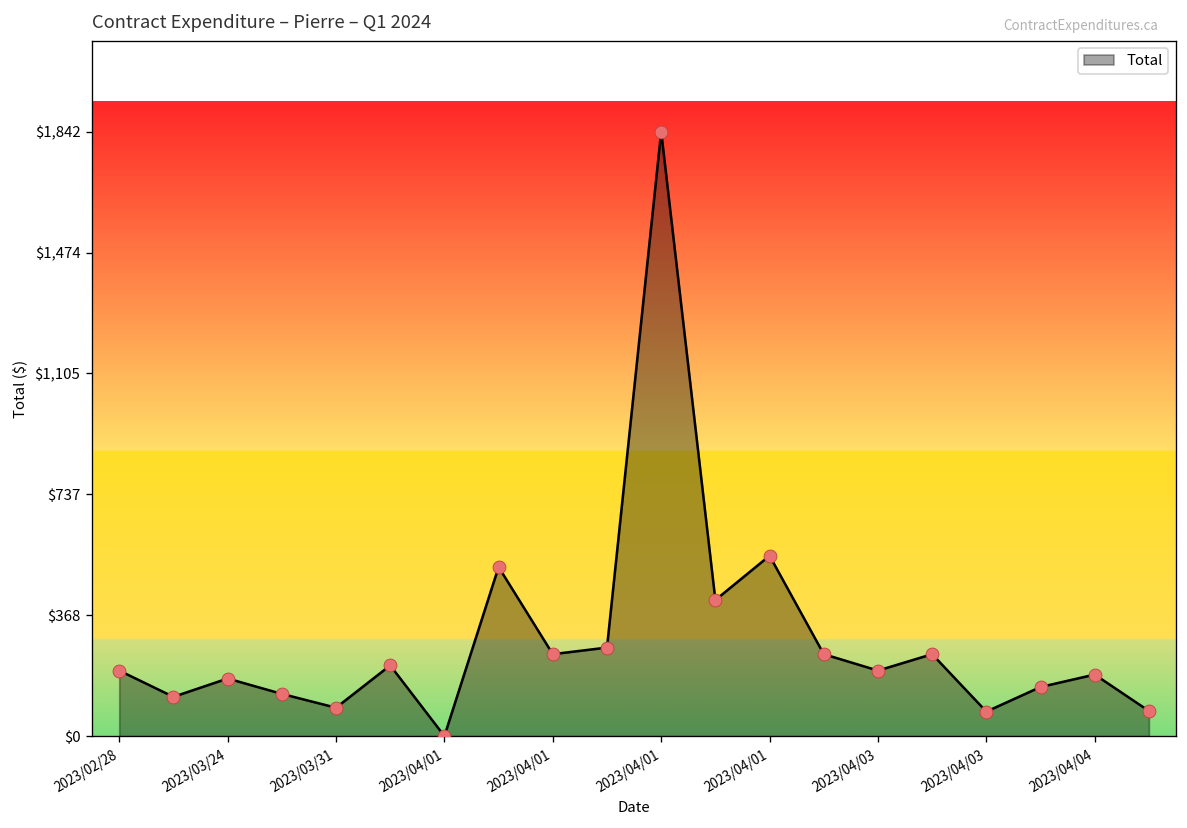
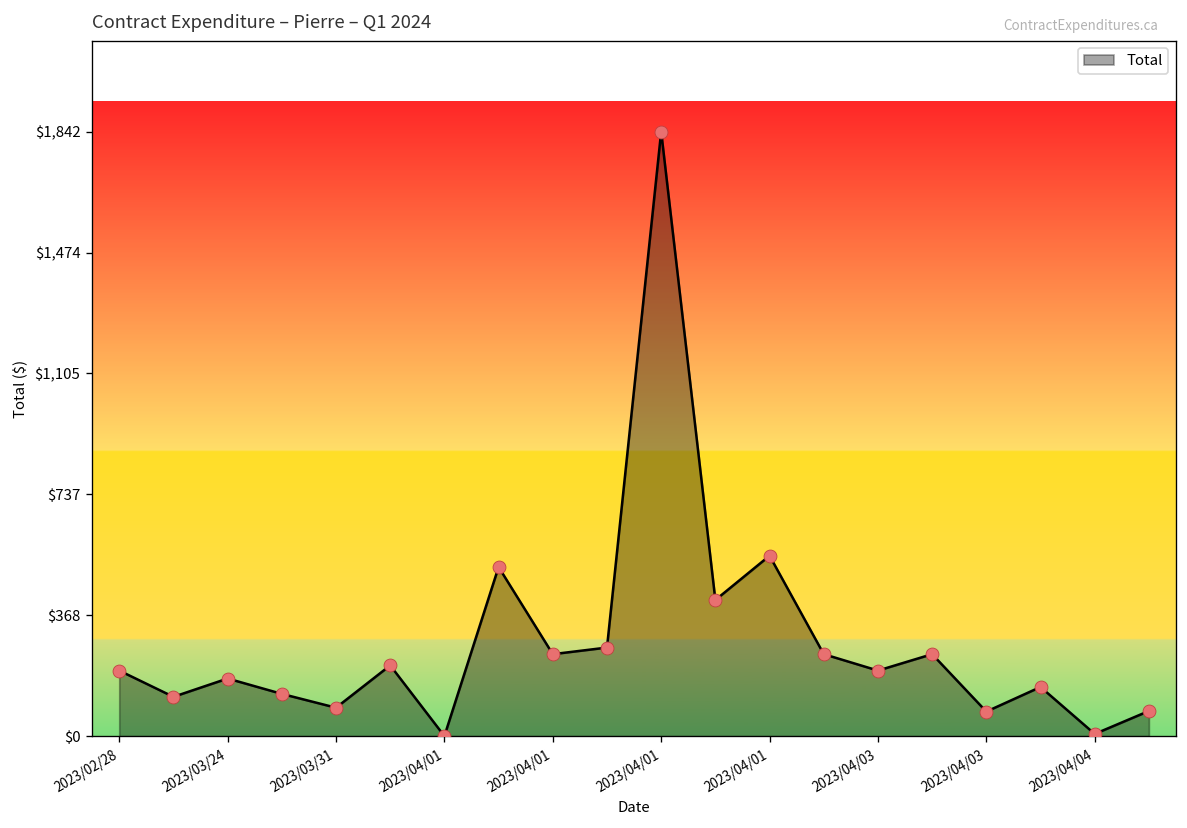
2023/04/04: $190 -> $10
